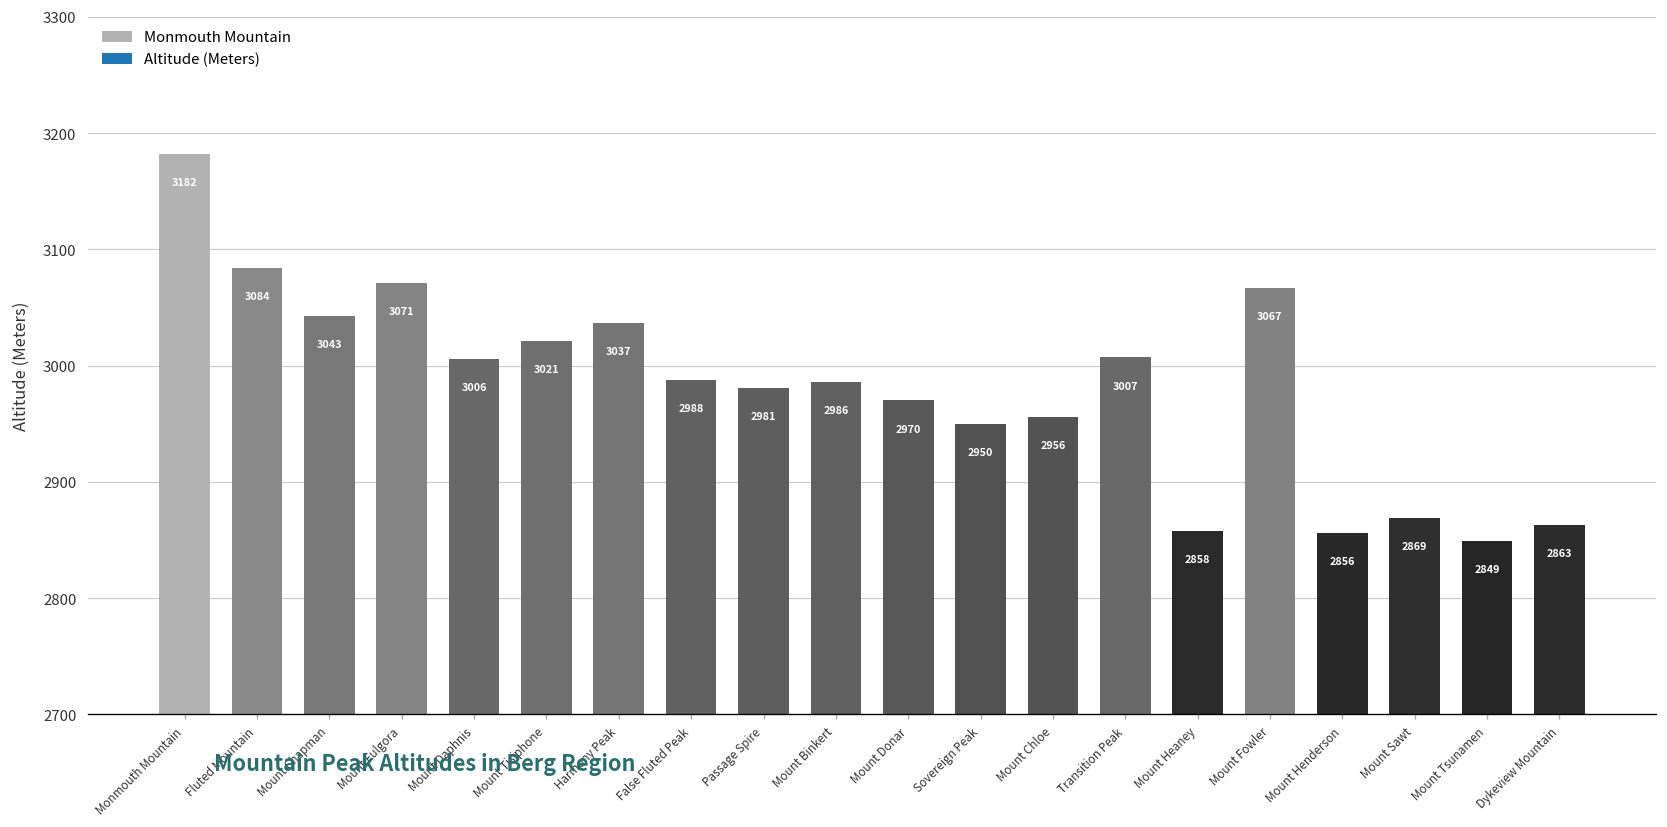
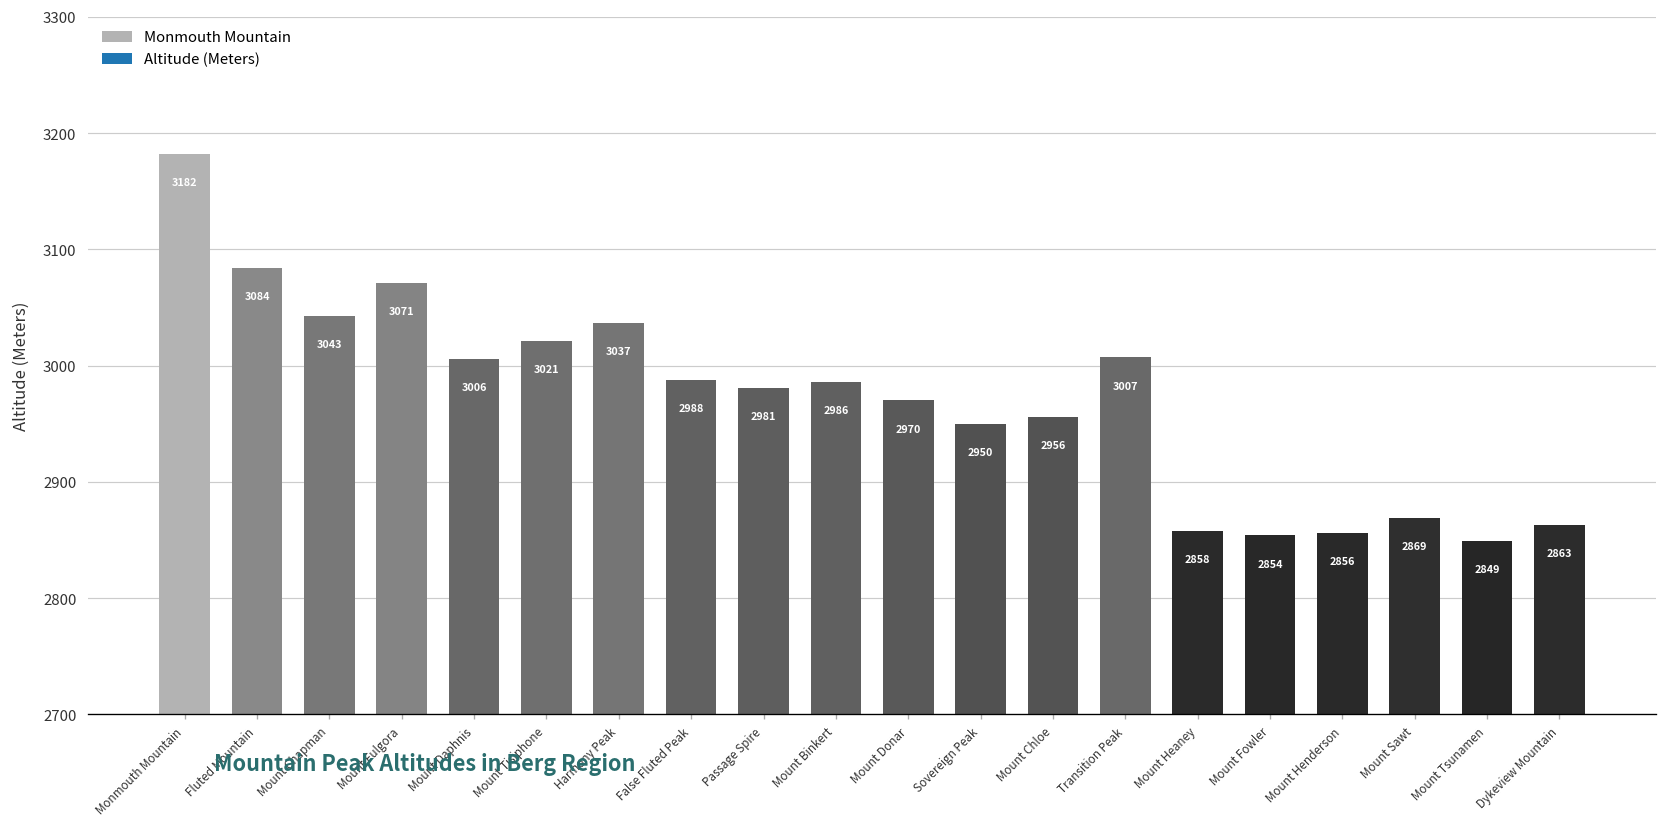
Mount Fowler: 3067 -> 2854
